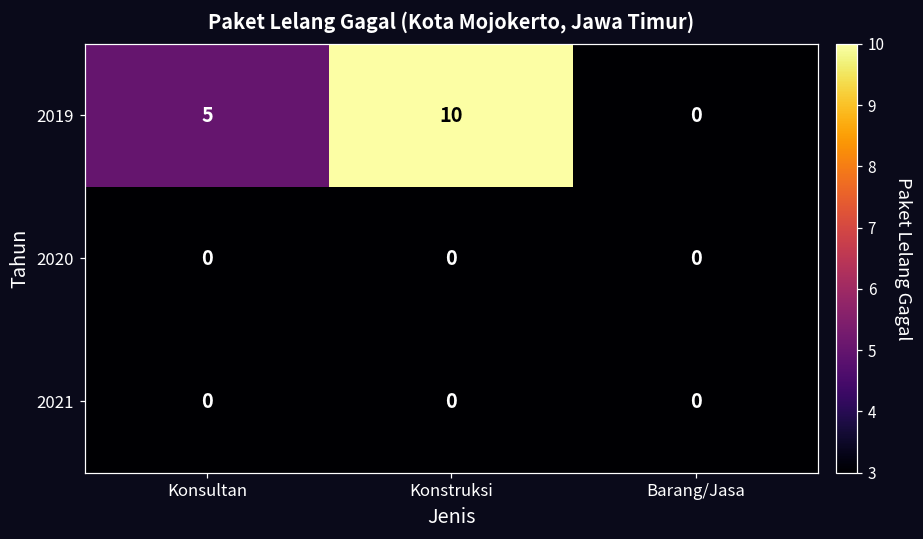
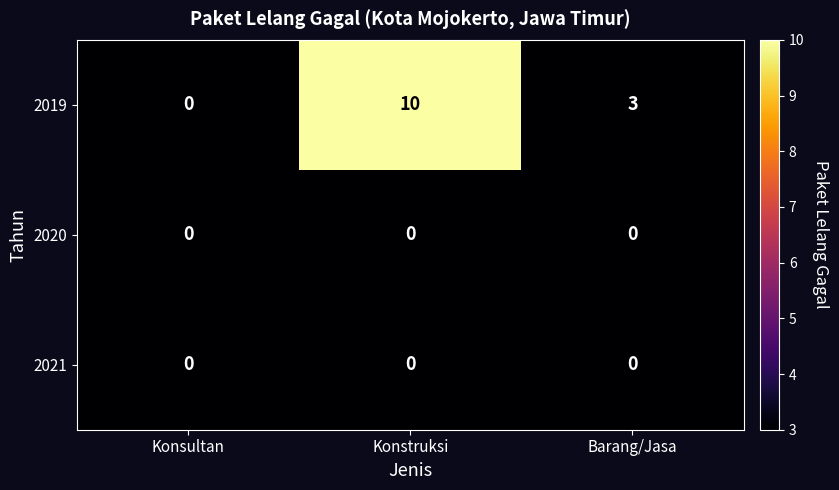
2019, Konsultan: 5 -> 0
2019, Barang/Jasa: 0 -> 3
